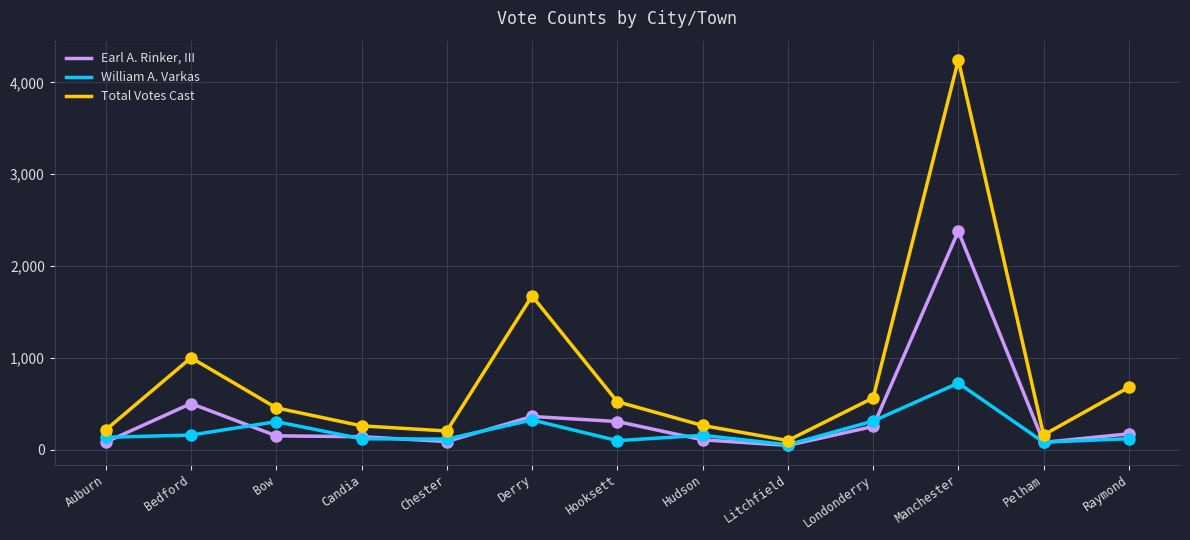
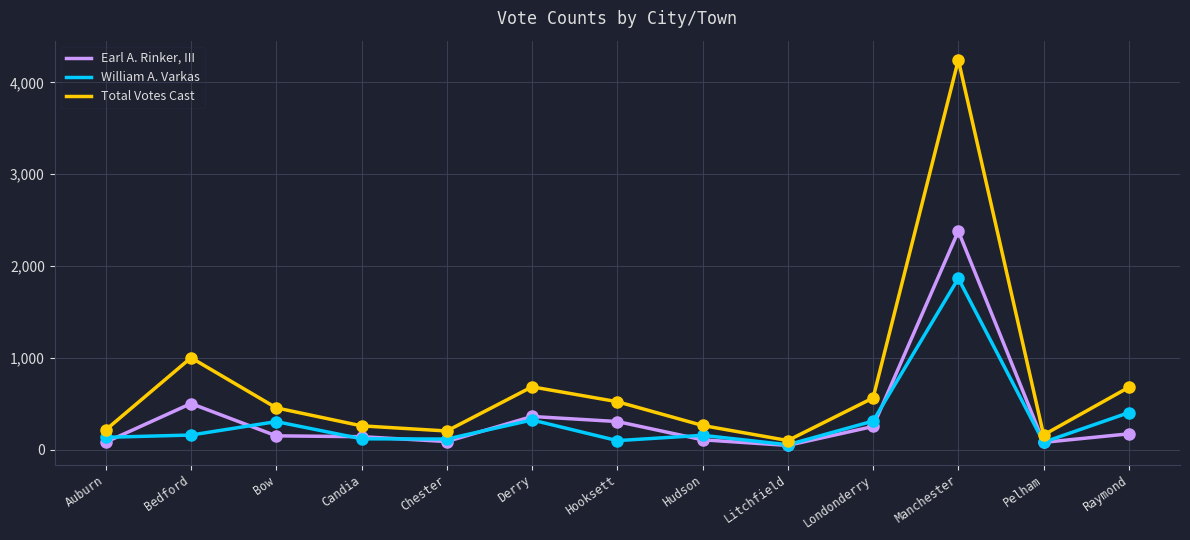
Total Votes Cast, Derry: 1,700 -> 700
William A. Varkas, Manchester: 700 -> 1,900
William A. Varkas, Raymond: 100 -> 400
